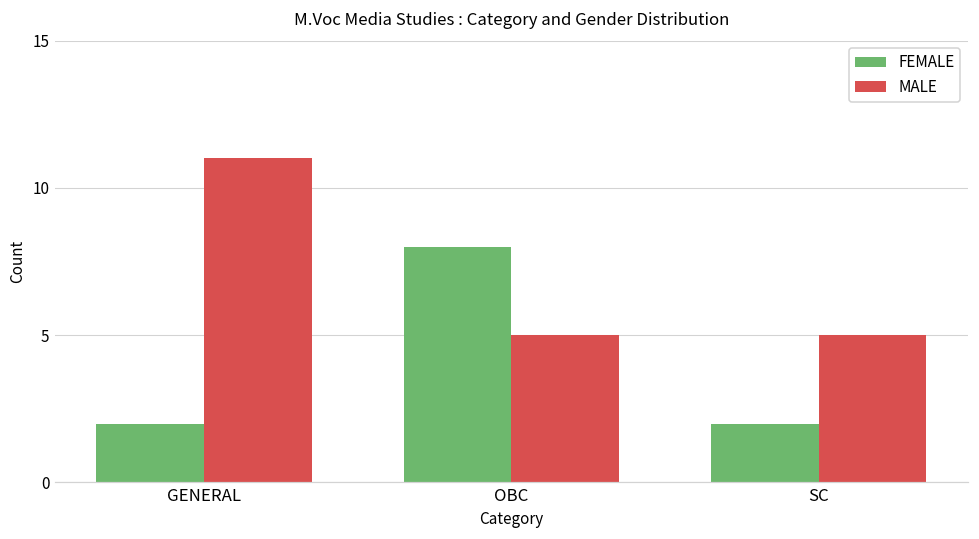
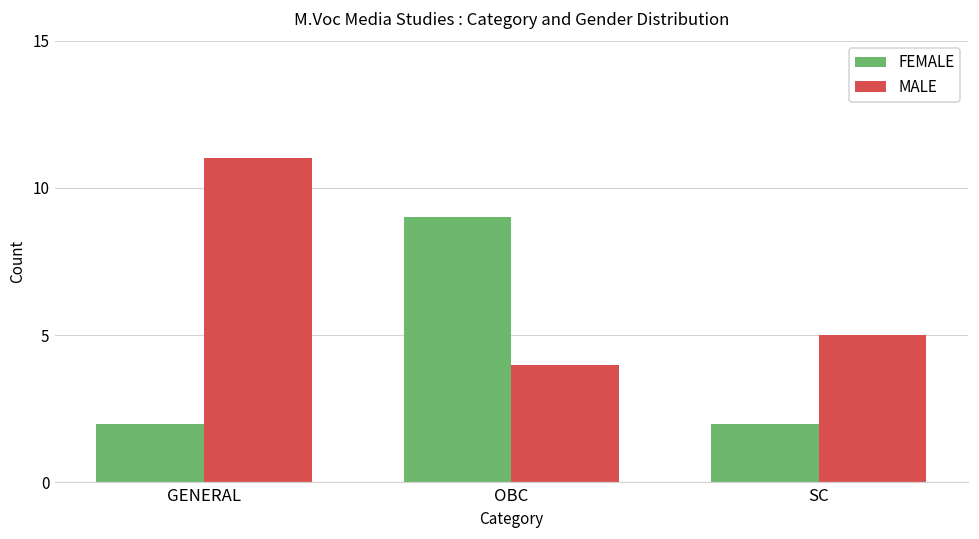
FEMALE, OBC: 8 -> 9
MALE, OBC: 5 -> 4
